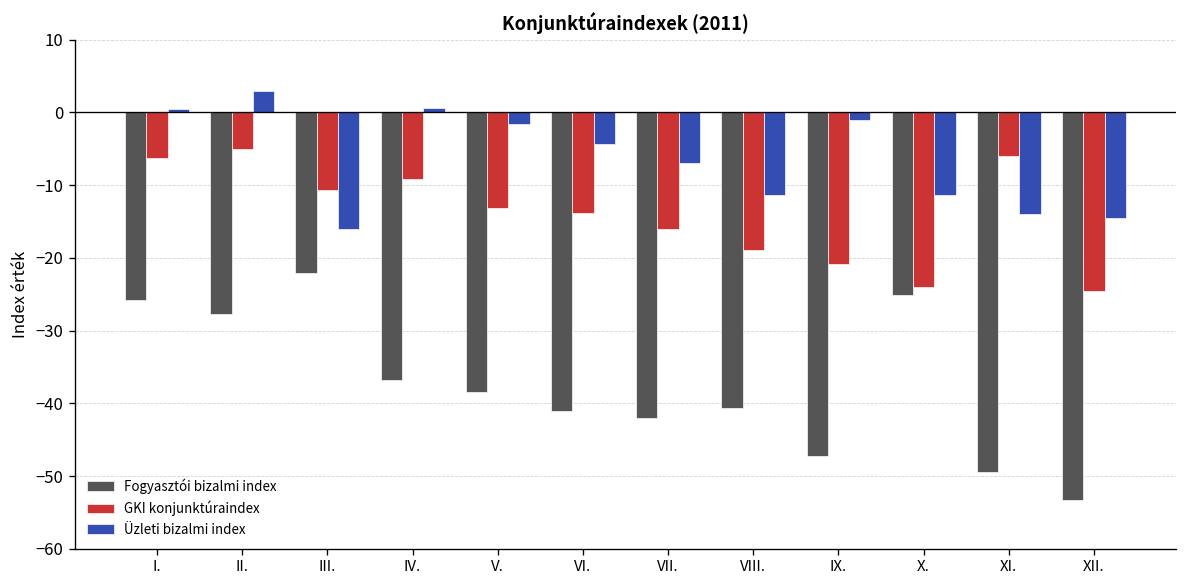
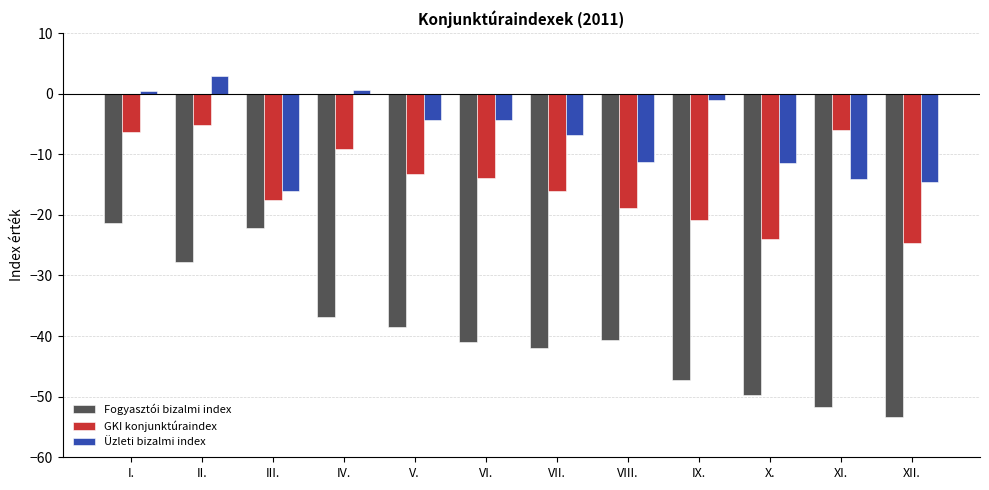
Fogyasztói bizalmi index, I.: -26 -> -21
GKI konjunktúraindex, III.: -11 -> -18
Üzleti bizalmi index, V.: -2 -> -4
Fogyasztói bizalmi index, X.: -25 -> -50
Fogyasztói bizalmi index, XI.: -50 -> -52
